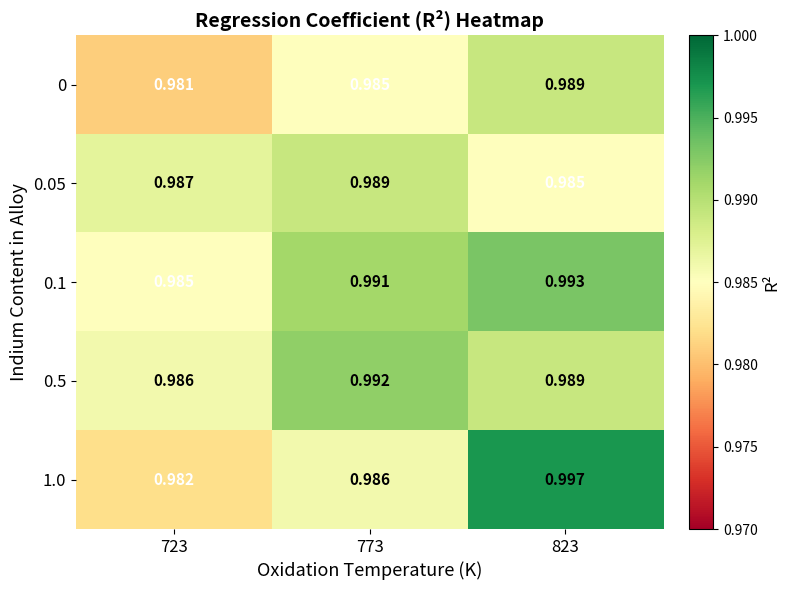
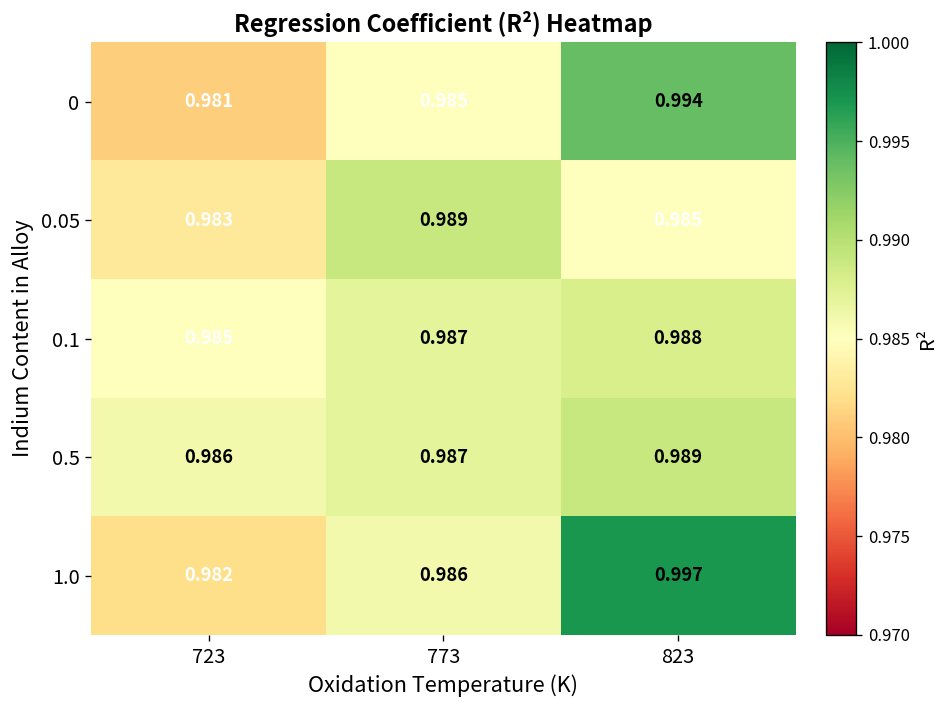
0, 823: 0.989 -> 0.994
0.05, 723: 0.987 -> 0.983
0.1, 773: 0.991 -> 0.987
0.1, 823: 0.993 -> 0.988
0.5, 773: 0.992 -> 0.987
